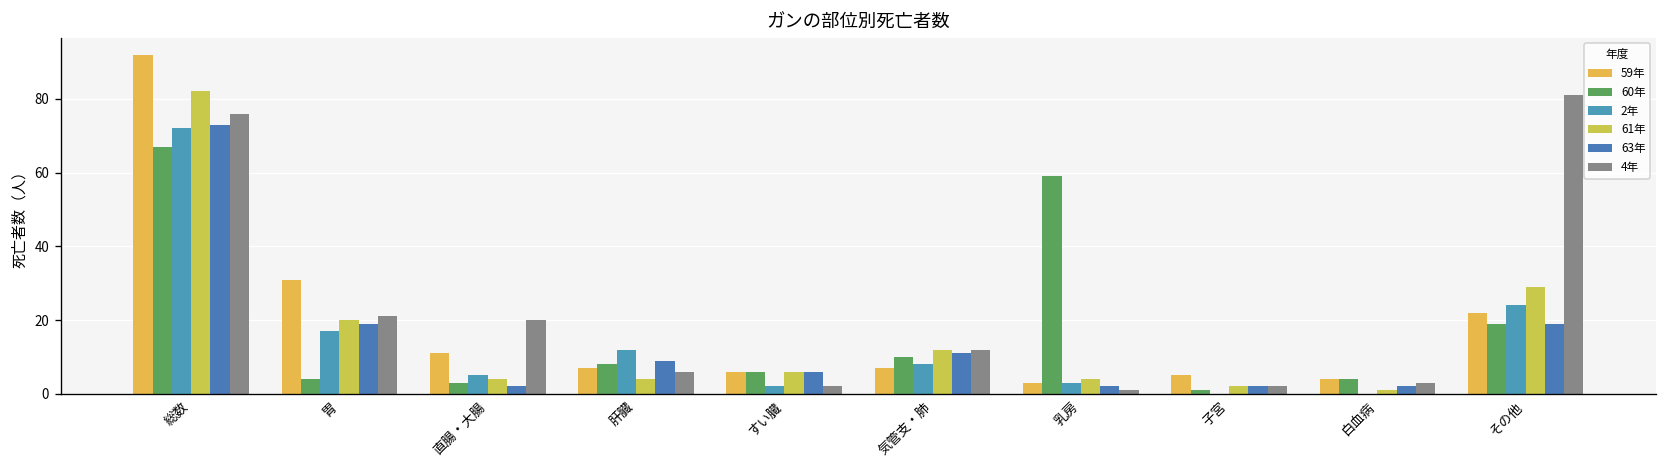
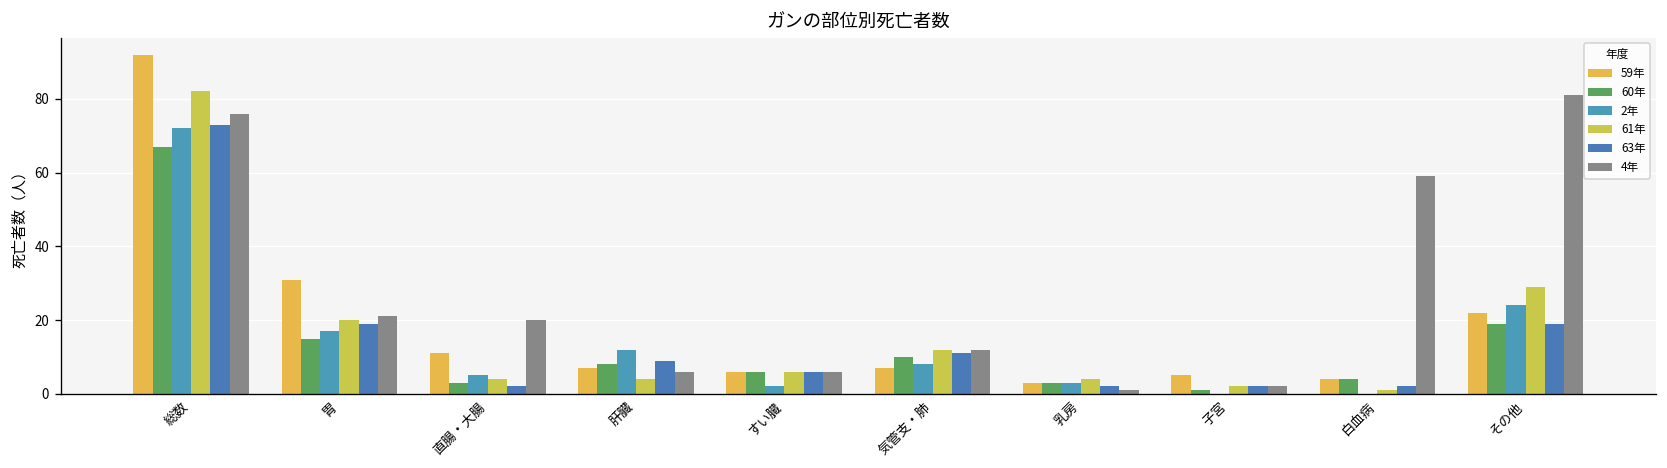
60年, 胃: 4 -> 15
4年, すい臓: 2 -> 6
60年, 乳房: 59 -> 3
4年, 白血病: 3 -> 59
